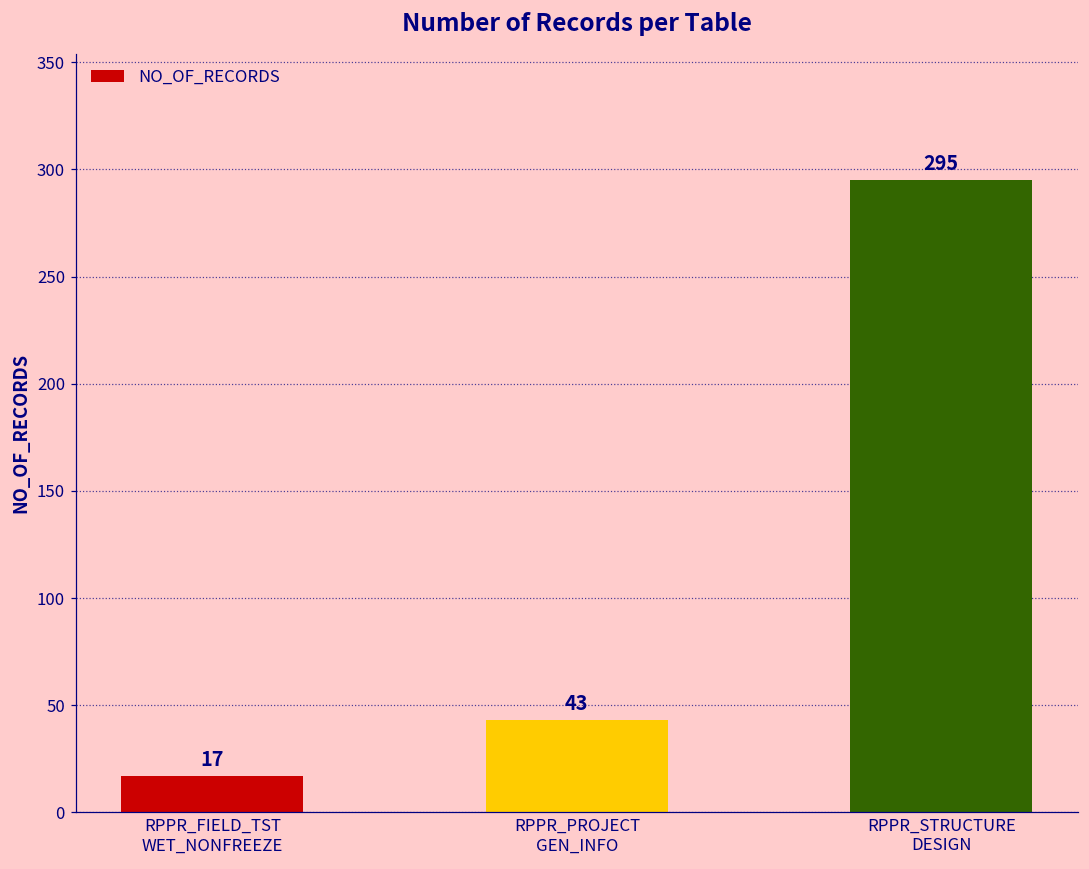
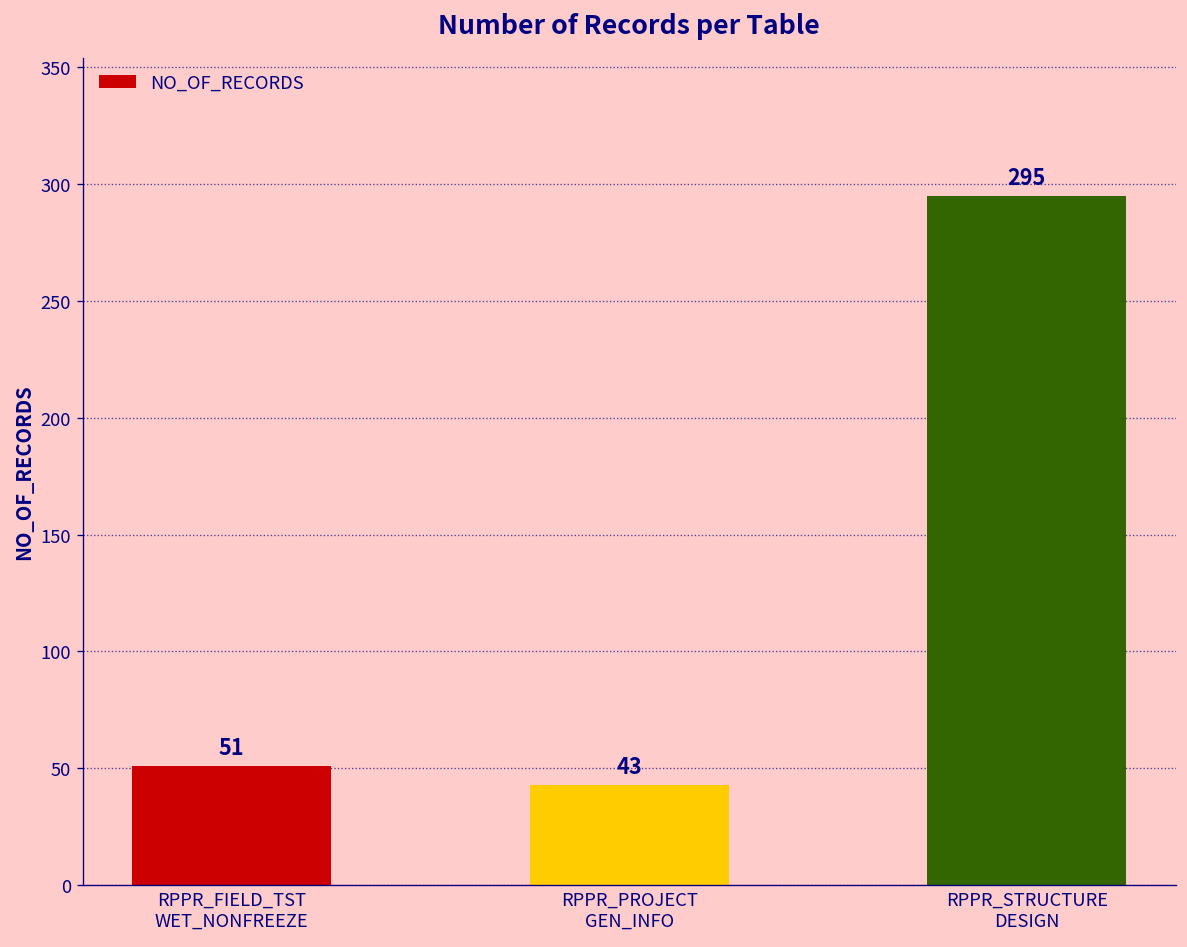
RPPR_FIELD_TST WET_NONFREEZE: 17 -> 51
